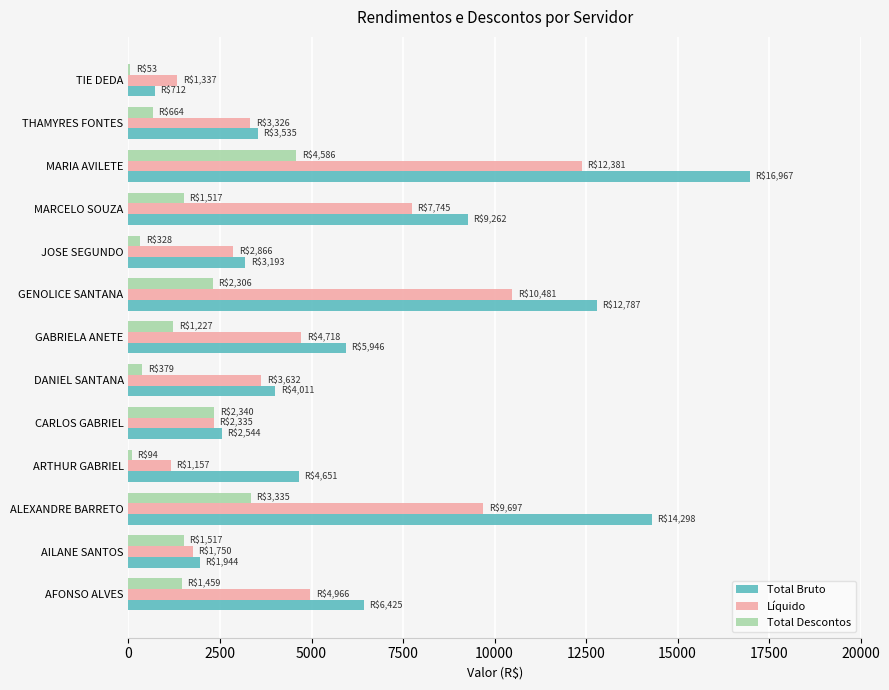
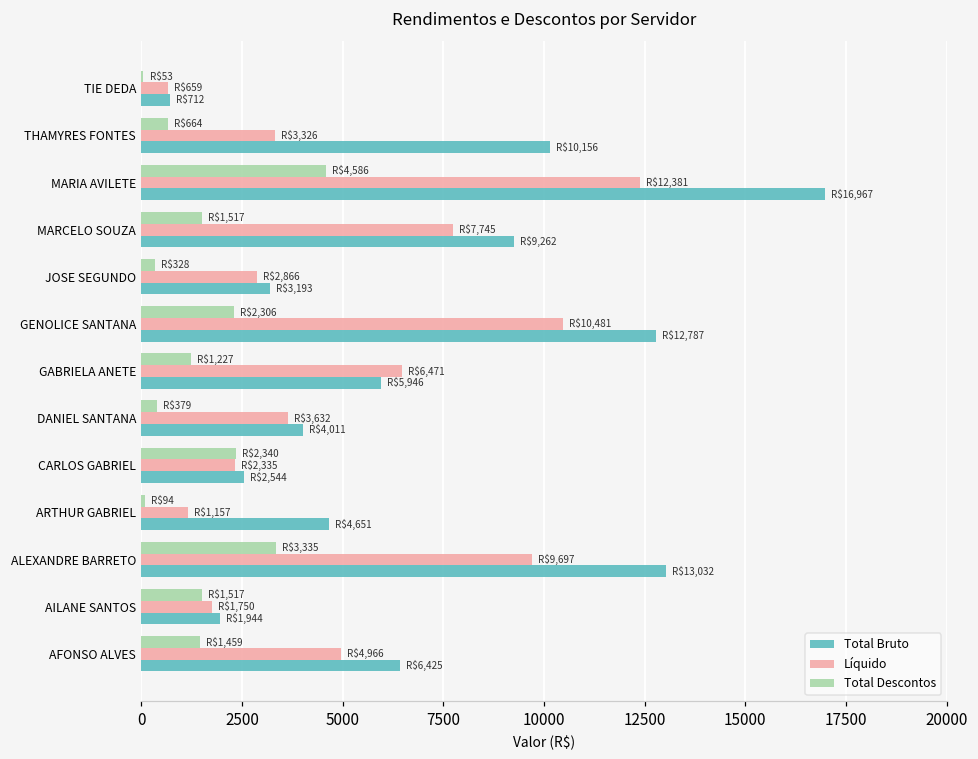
Líquido, TIE DEDA: $1,337 -> $659
Total Bruto, THAMYRES FONTES: $3,535 -> $10,156
Líquido, GABRIELA ANETE: $4,718 -> $6,471
Total Bruto, ALEXANDRE BARRETO: $14,298 -> $13,032
